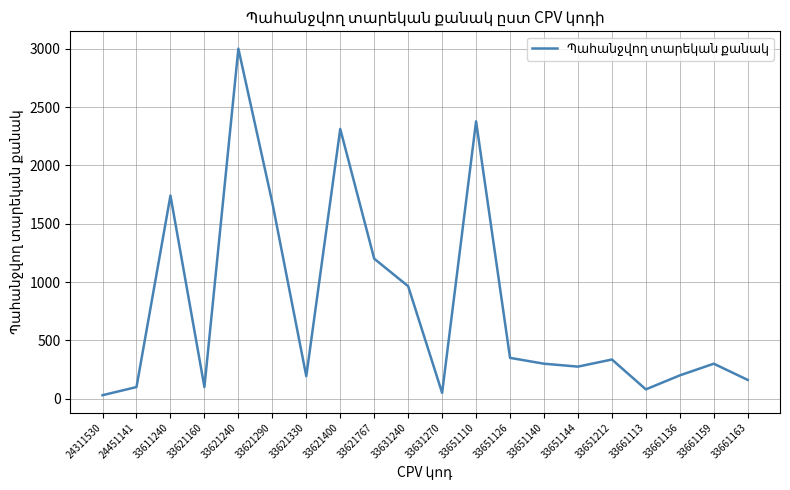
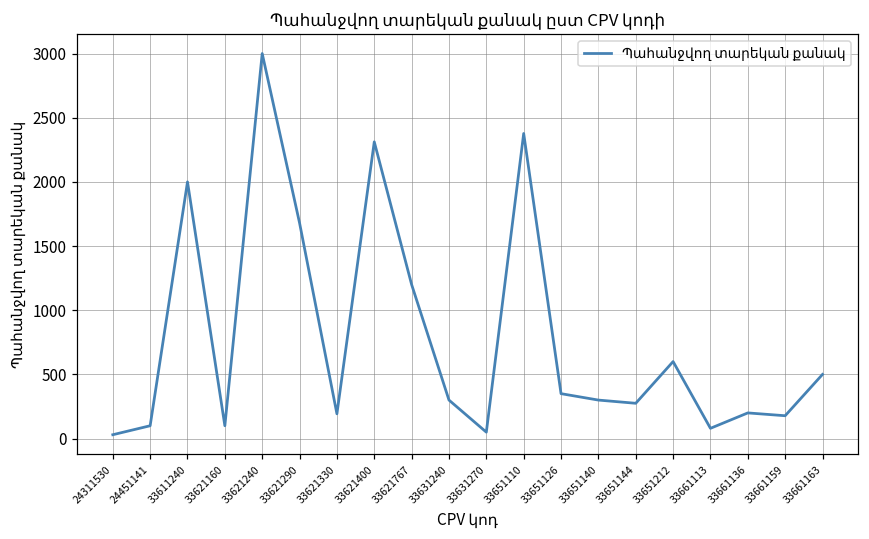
33611240: 1740 -> 2000
33631240: 960 -> 300
33651212: 340 -> 600
33661159: 300 -> 180
33661163: 160 -> 500
